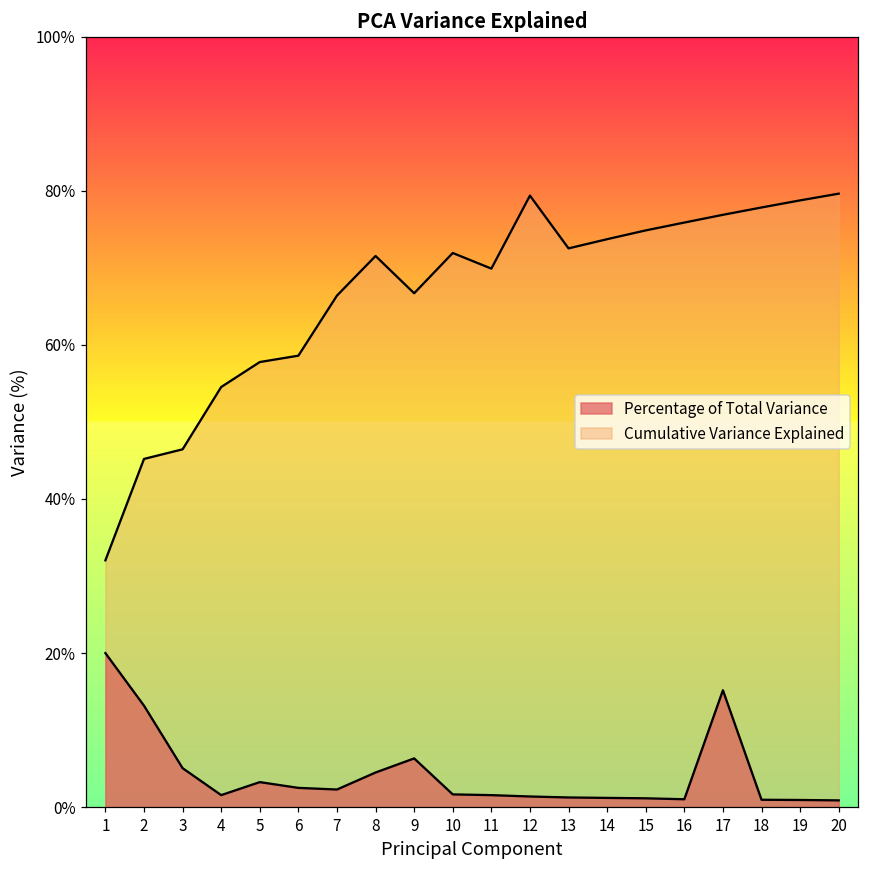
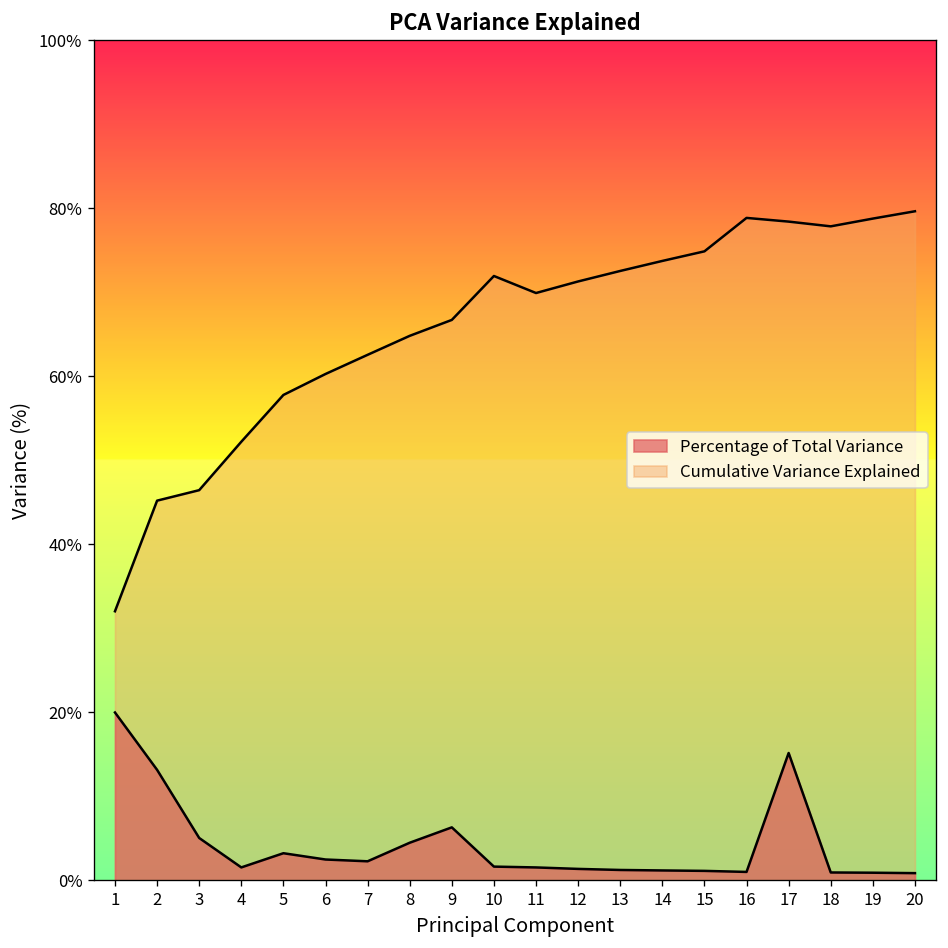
Cumulative Variance Explained, 4: 55% -> 52%
Cumulative Variance Explained, 6: 59% -> 60%
Cumulative Variance Explained, 7: 66% -> 63%
Cumulative Variance Explained, 8: 72% -> 65%
Cumulative Variance Explained, 12: 79% -> 71%
Cumulative Variance Explained, 16: 76% -> 79%
Cumulative Variance Explained, 17: 77% -> 78%
